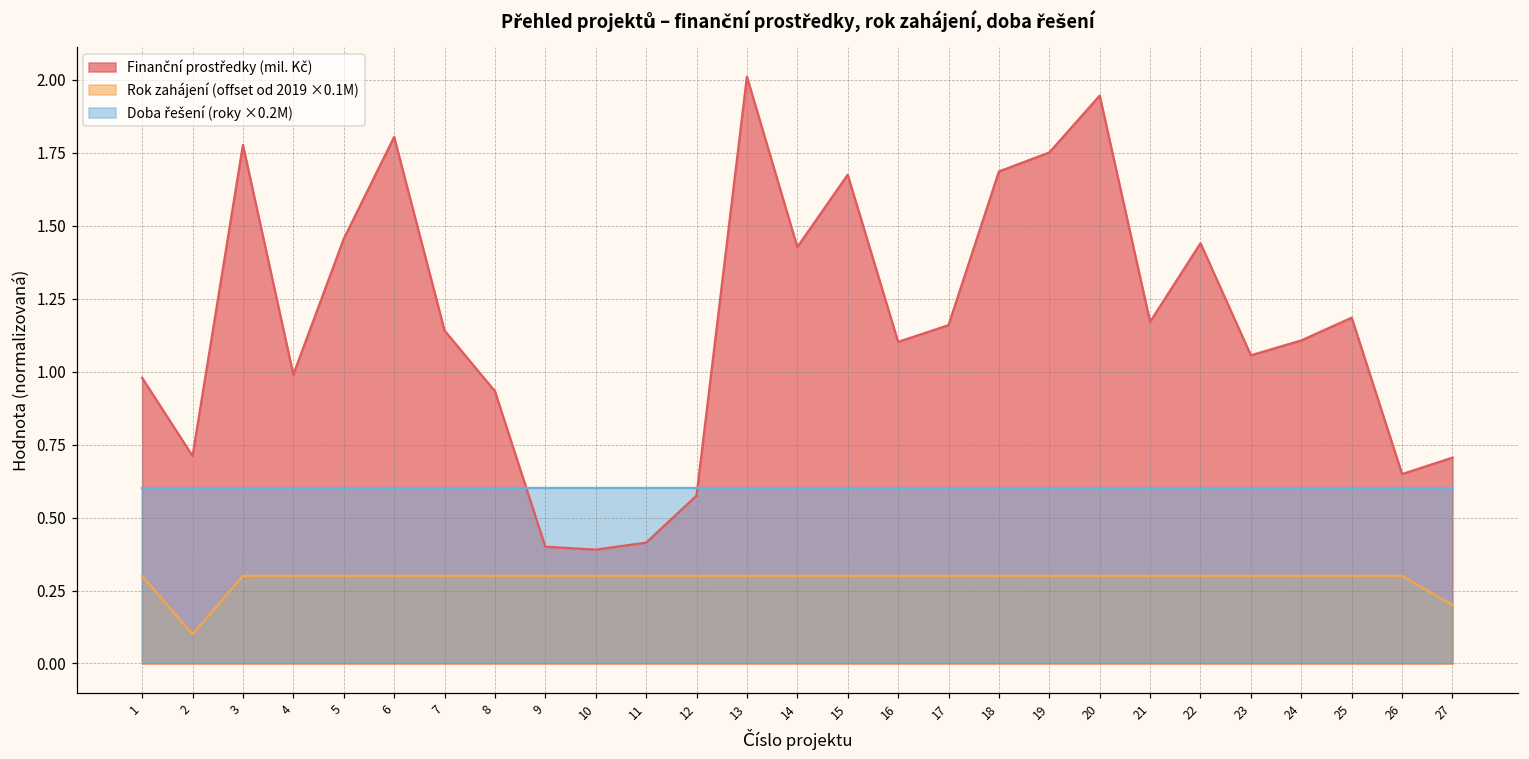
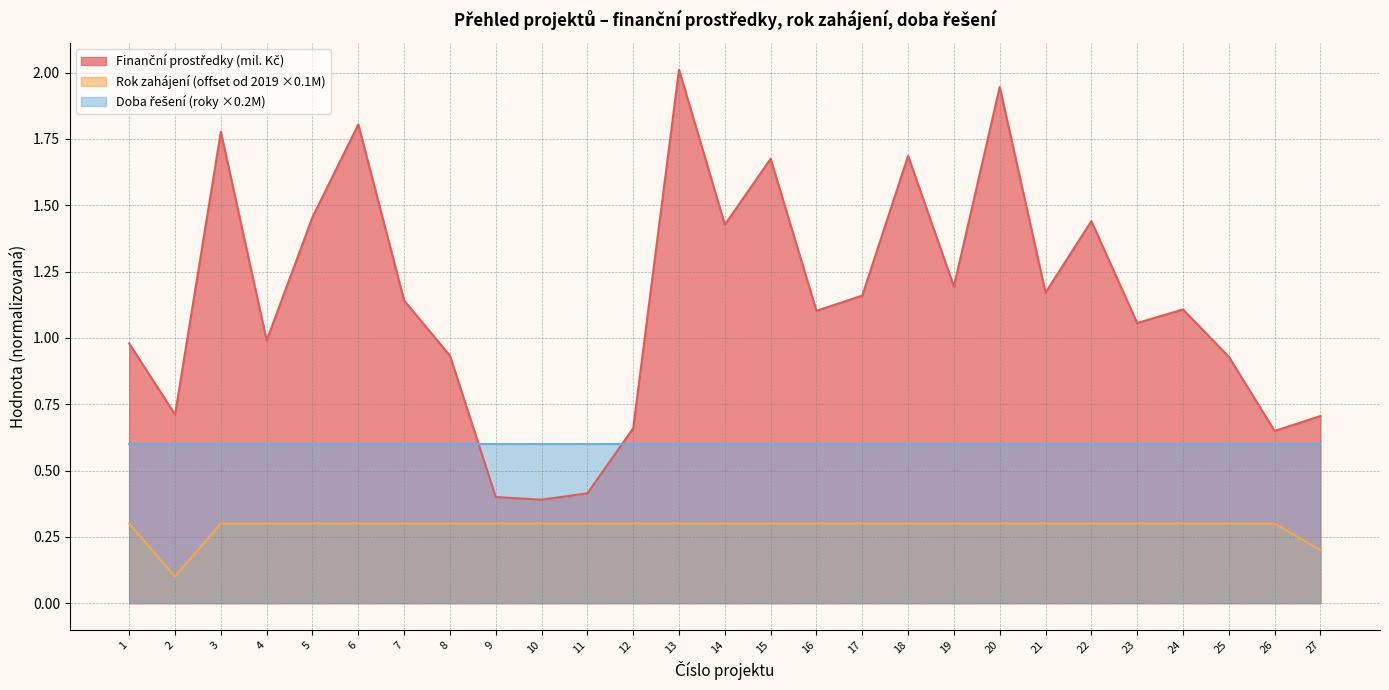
Finanční prostředky (mil. Kč), 12: 0.58 -> 0.66
Finanční prostředky (mil. Kč), 19: 1.75 -> 1.19
Finanční prostředky (mil. Kč), 25: 1.19 -> 0.93
